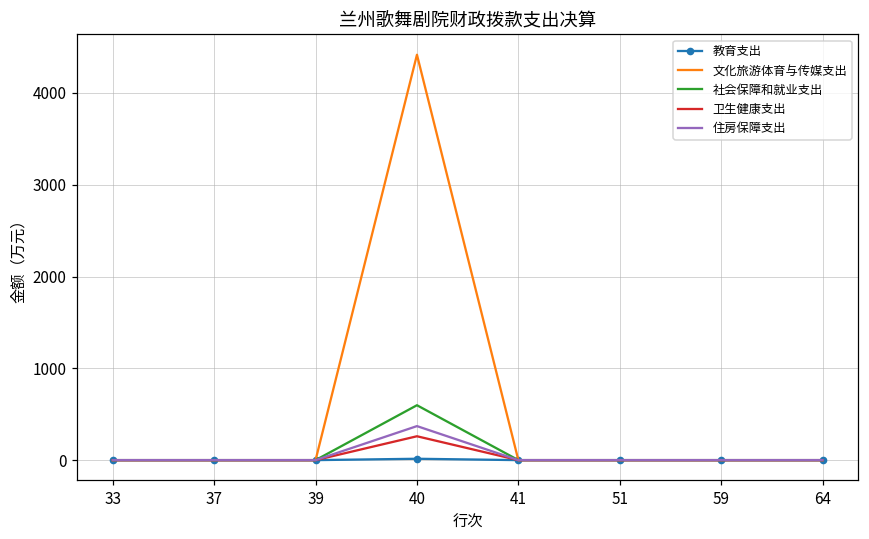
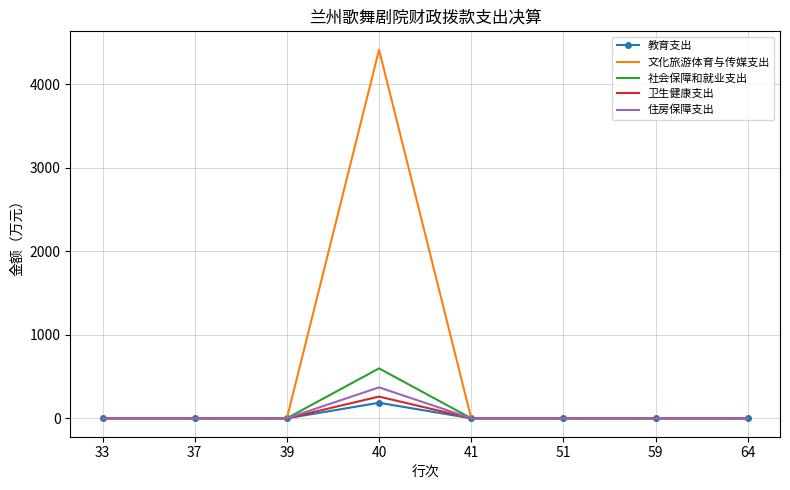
教育支出, 40: 0 -> 200
